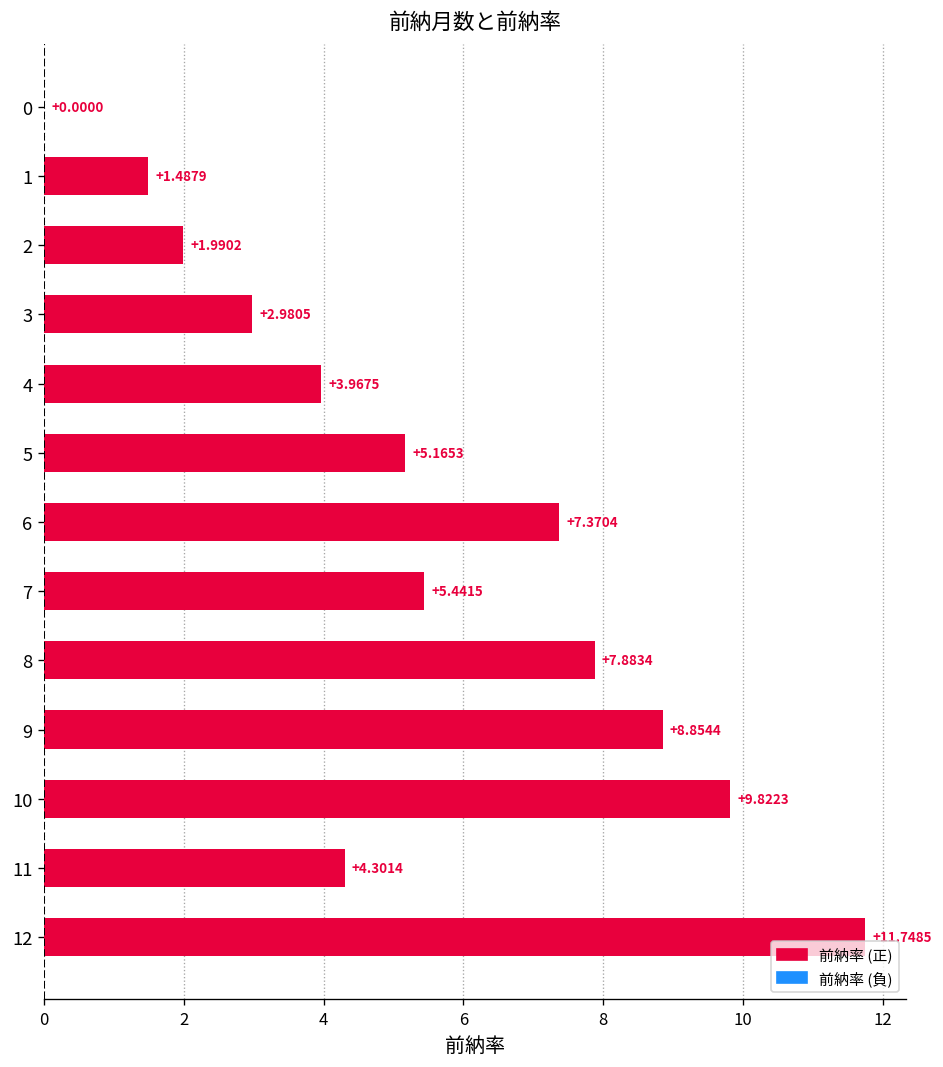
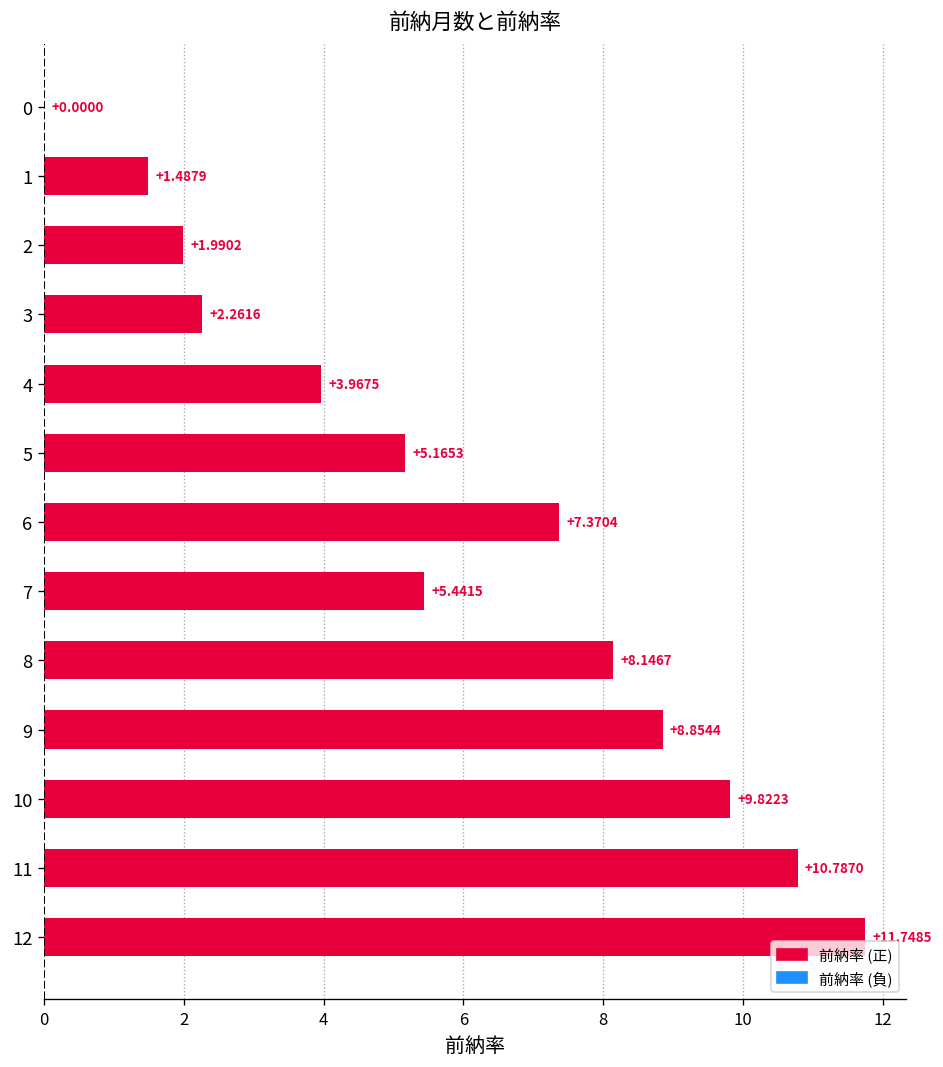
3: +2.9805 -> +2.2616
8: +7.8834 -> +8.1467
11: +4.3014 -> +10.7870
